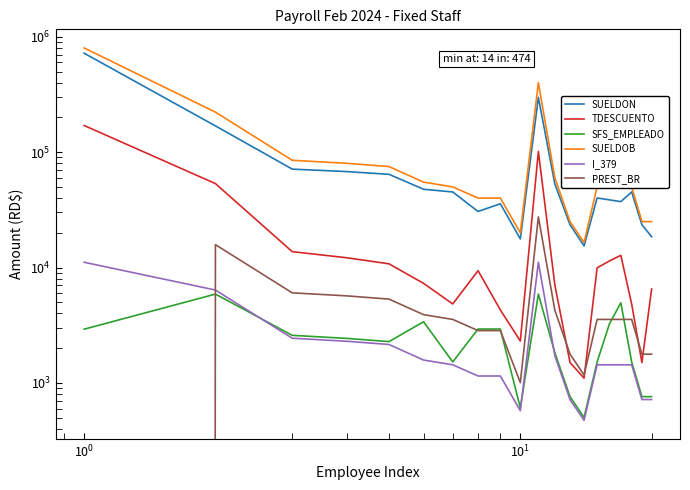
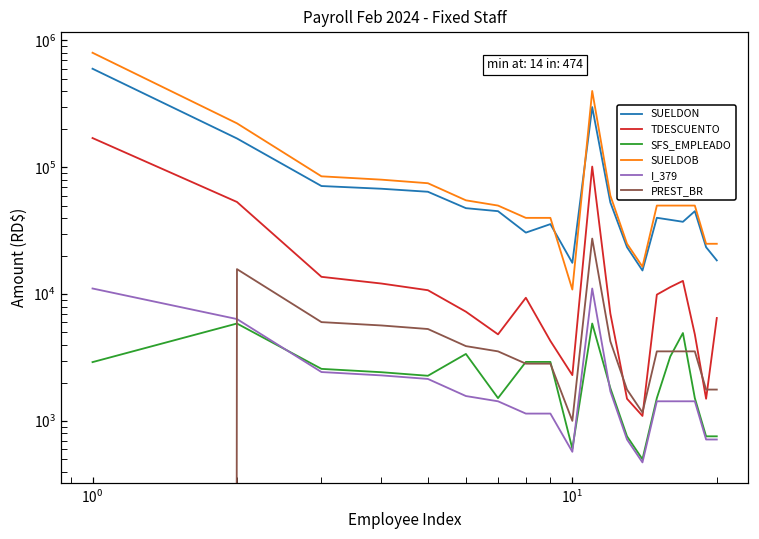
SUELDON, 10^0: 700000 -> 600000
SUELDOB, 10^1: 20000 -> 11000
